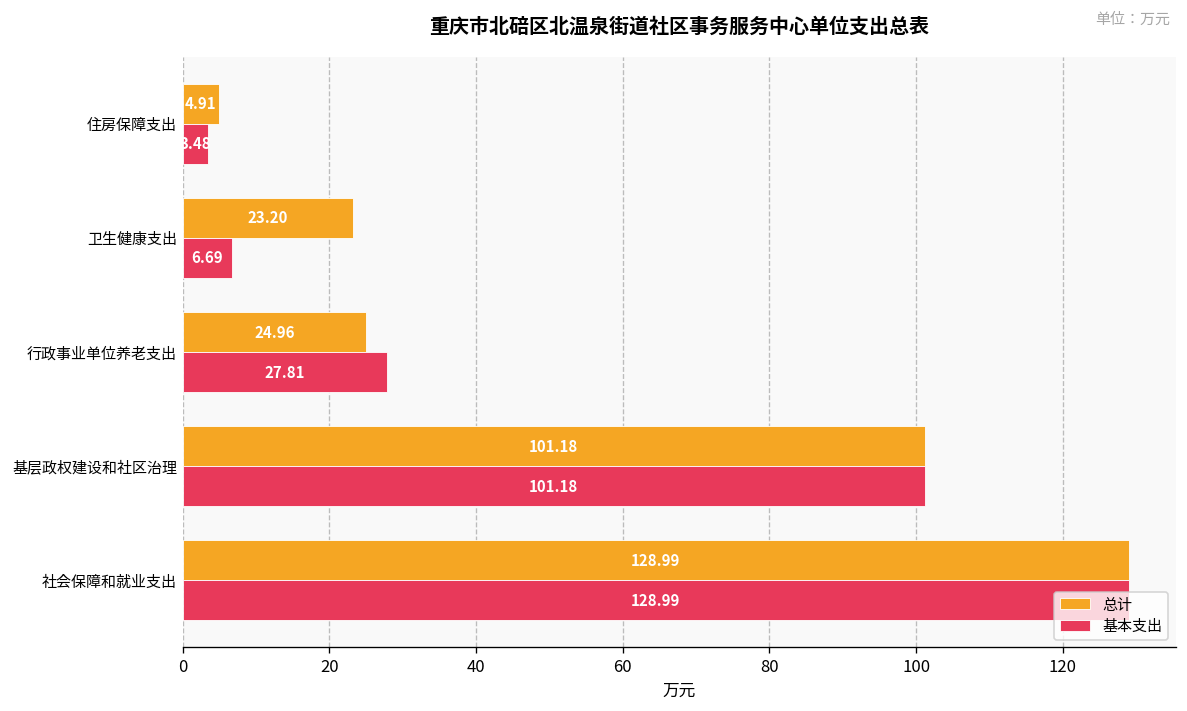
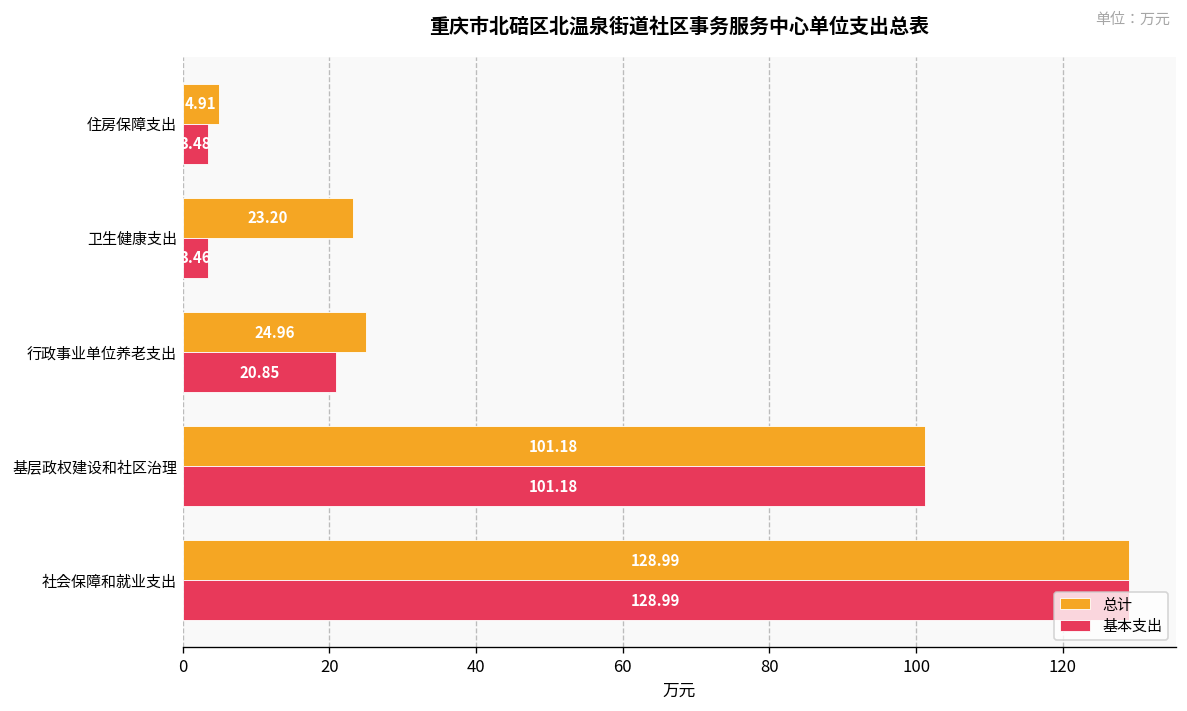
基本支出, 卫生健康支出: 6.69 -> 3.46
基本支出, 行政事业单位养老支出: 27.81 -> 20.85
